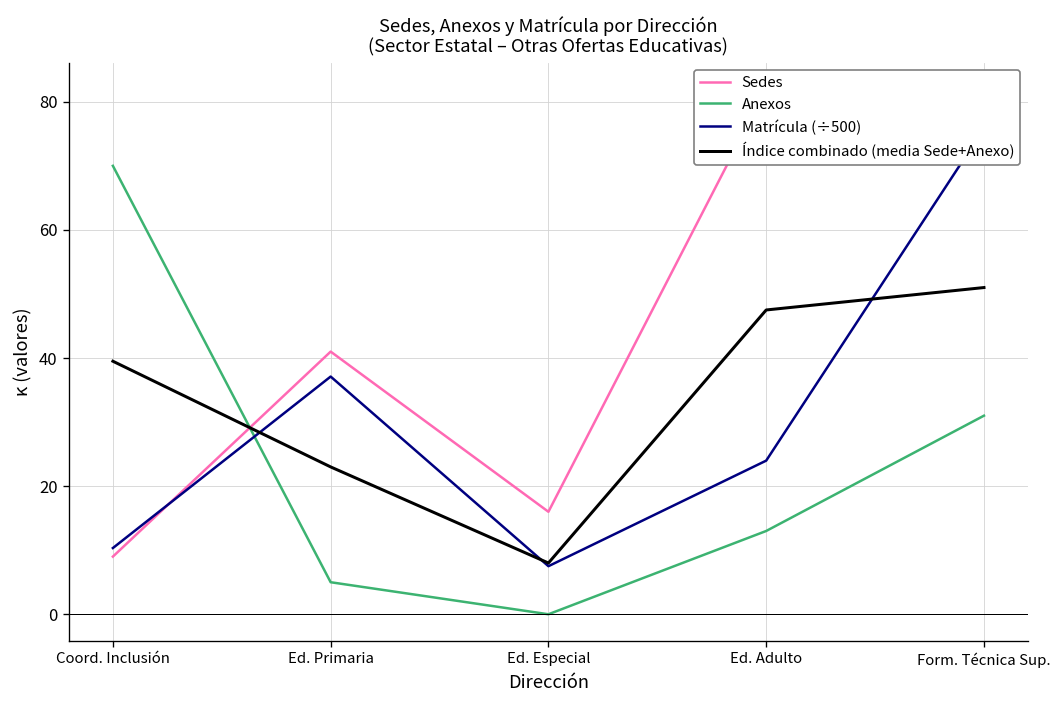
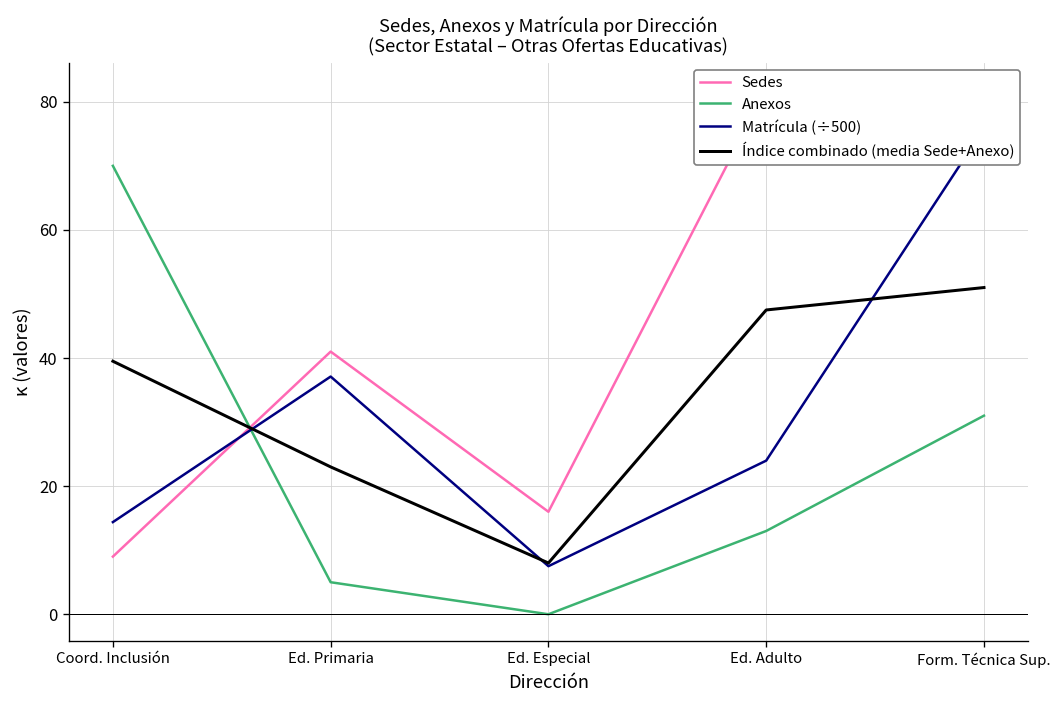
Matrícula (÷500), Coord. Inclusión: 10 -> 14
